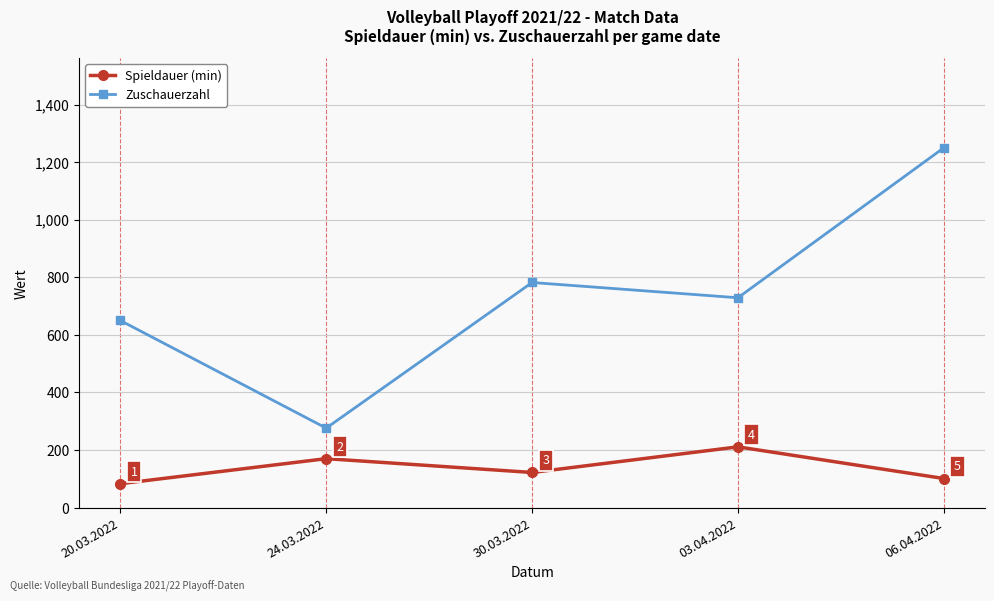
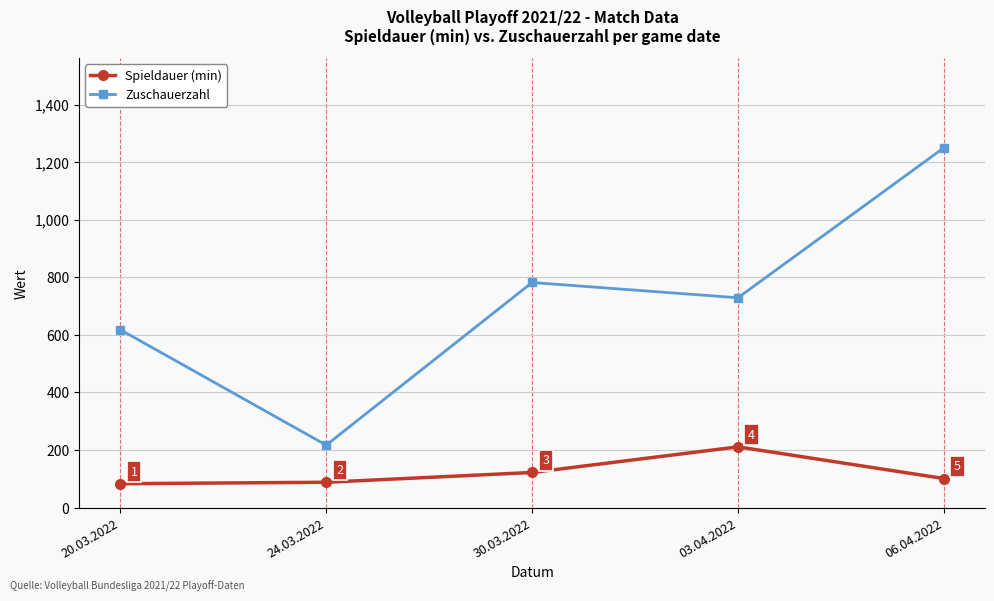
Zuschauerzahl, 20.03.2022: 650 -> 620
Spieldauer (min), 24.03.2022: 170 -> 90
Zuschauerzahl, 24.03.2022: 280 -> 220
